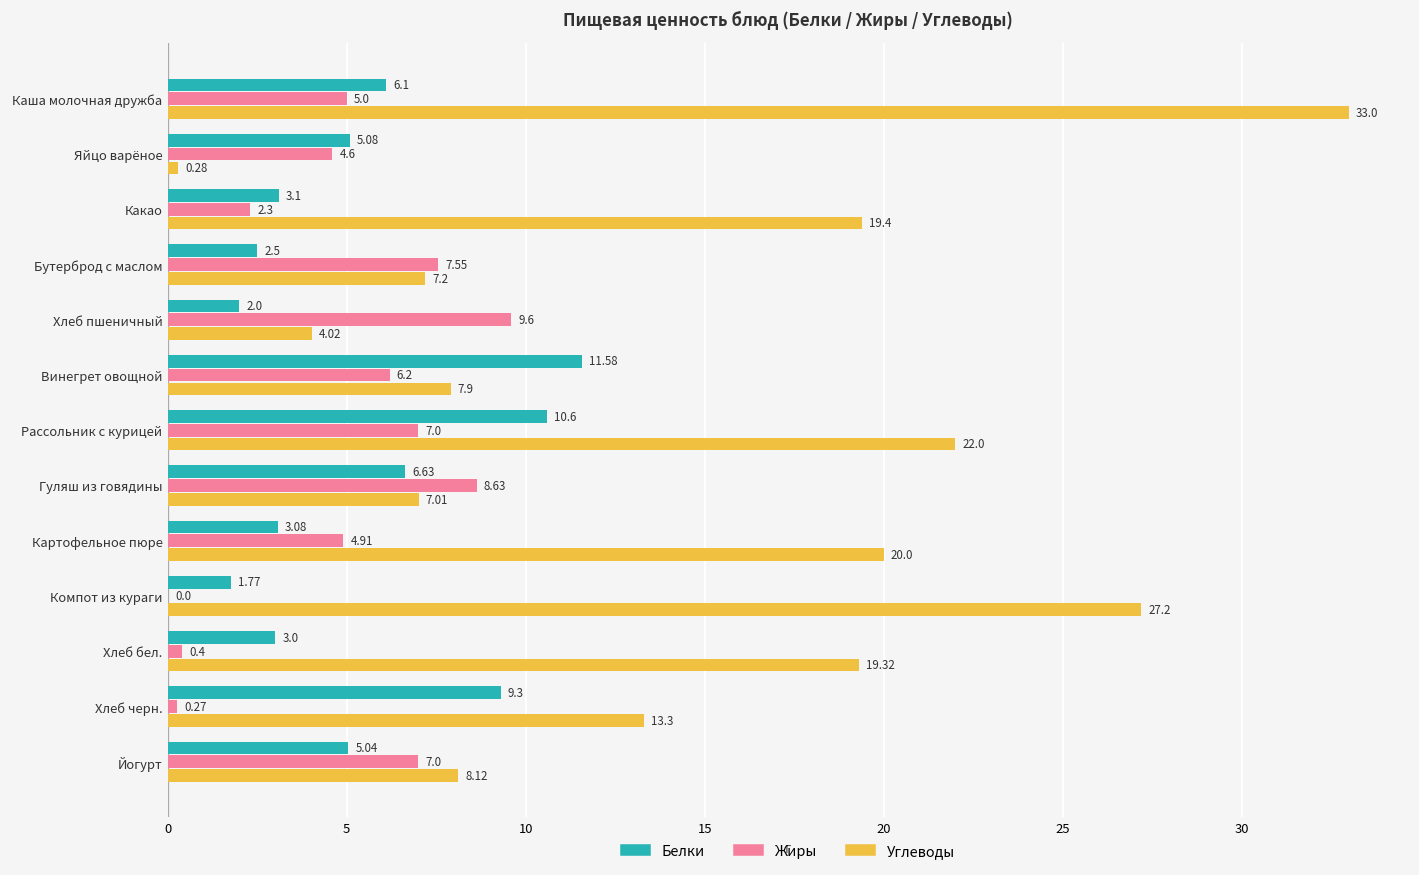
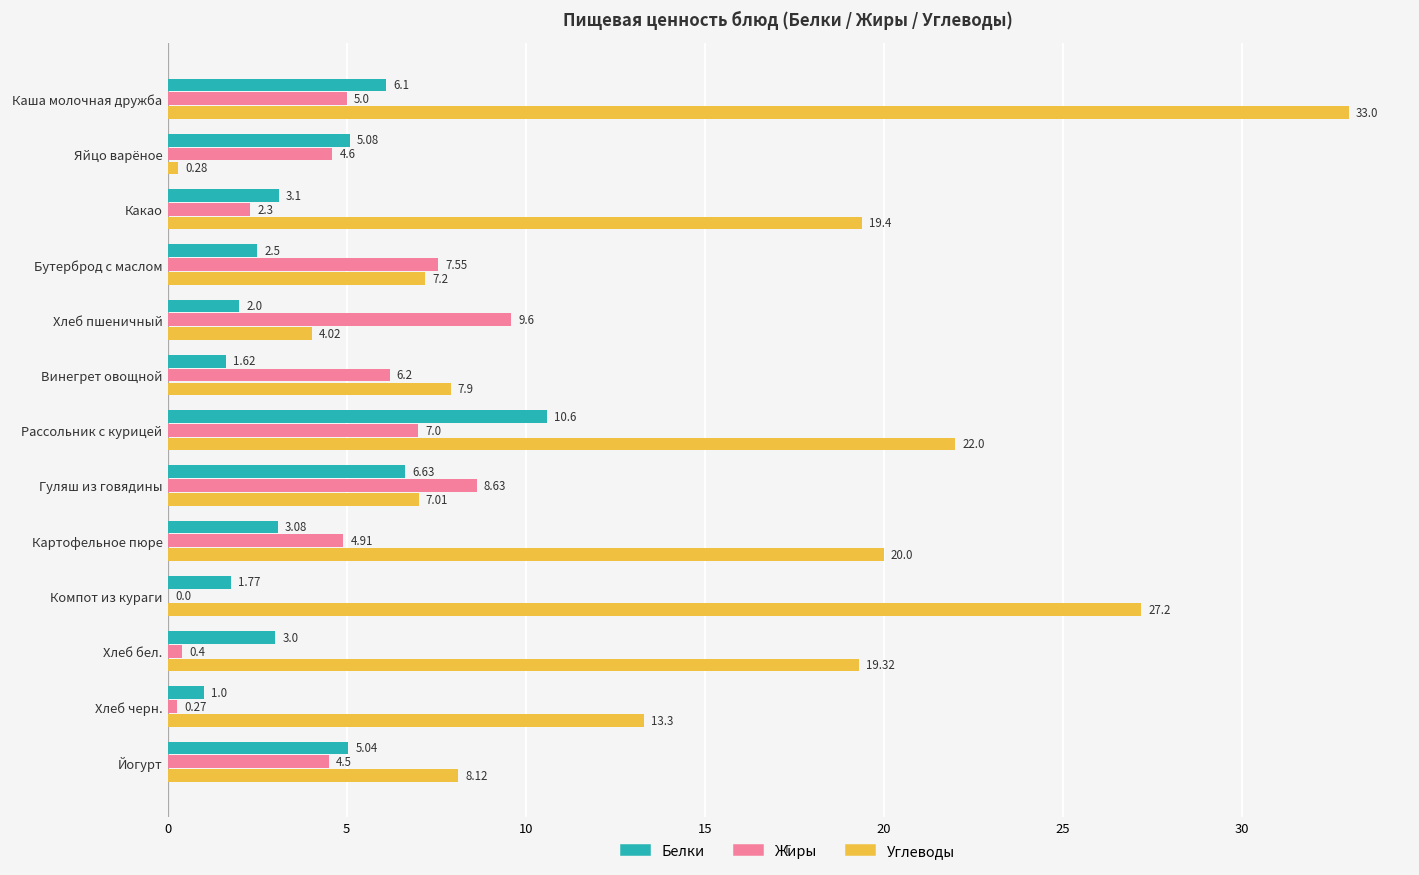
Белки, Винегрет овощной: 11.58 -> 1.62
Белки, Хлеб черн.: 9.3 -> 1.0
Жиры, Йогурт: 7.0 -> 4.5
